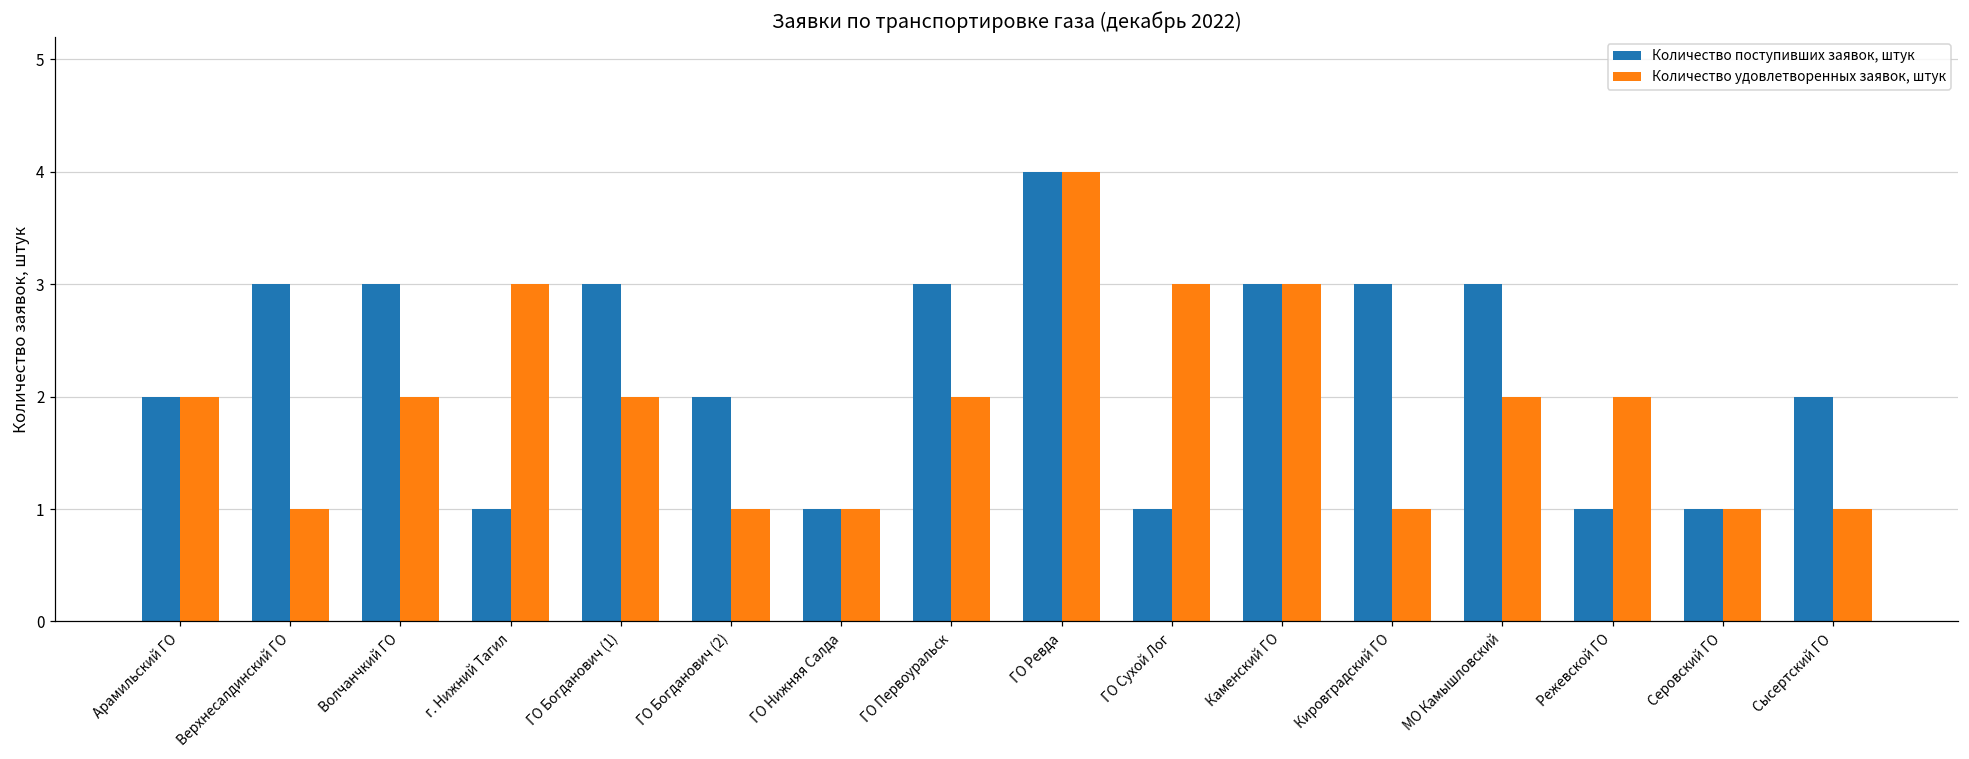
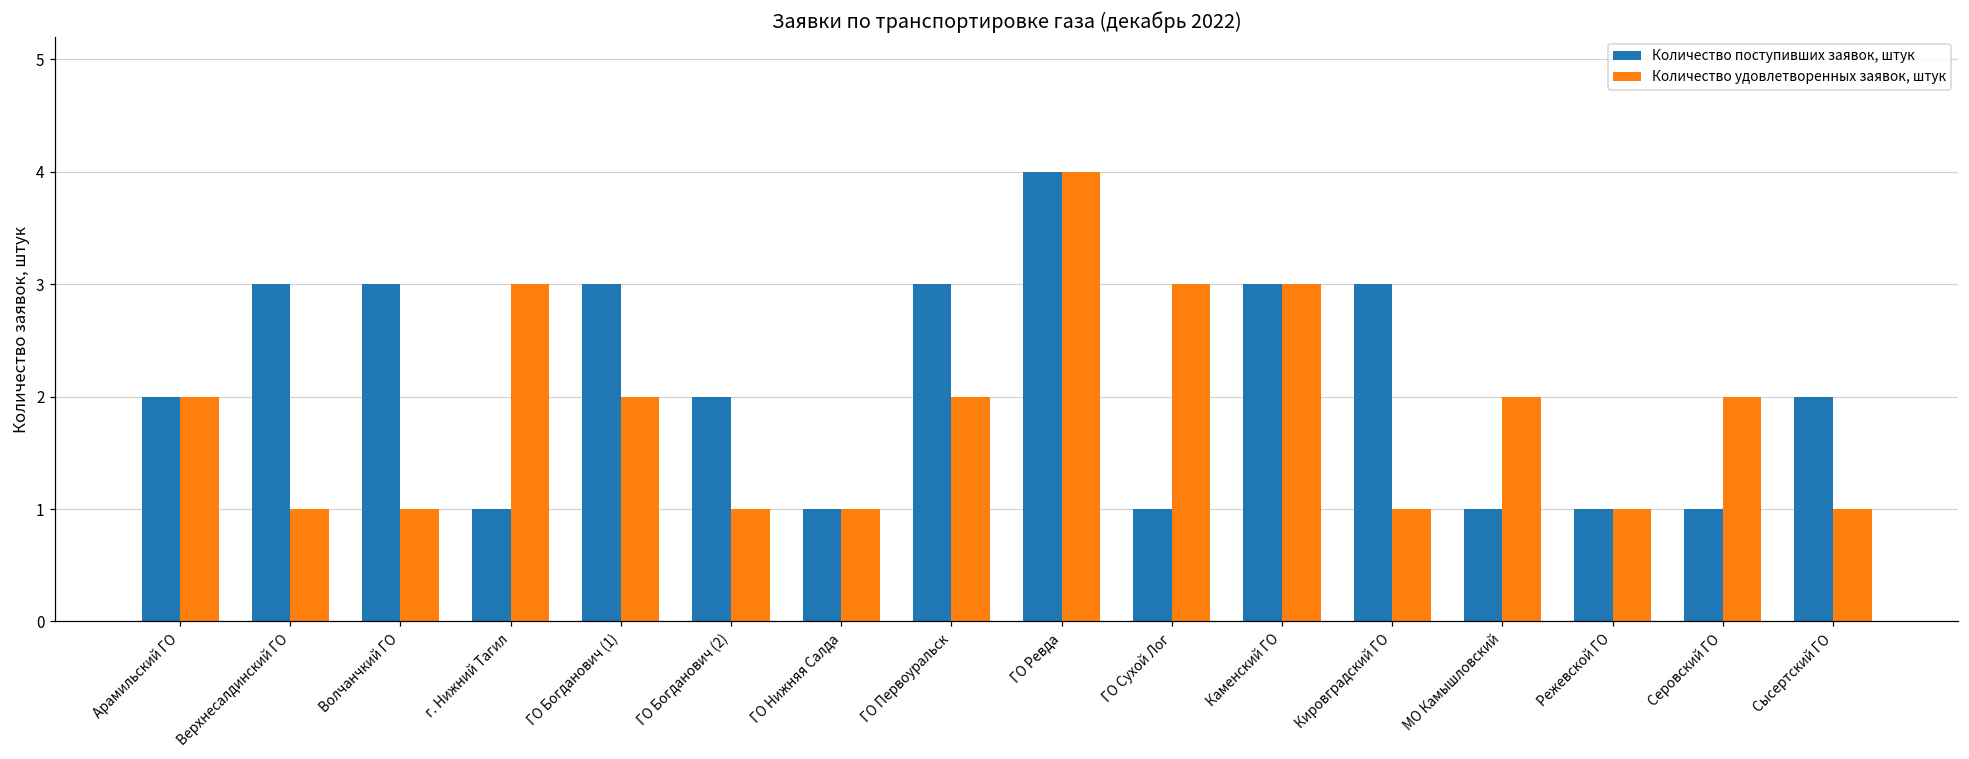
Количество удовлетворенных заявок, штук, Волчанчкий ГО: 2 -> 1
Количество поступивших заявок, штук, МО Камышловский: 3 -> 1
Количество удовлетворенных заявок, штук, Режевской ГО: 2 -> 1
Количество удовлетворенных заявок, штук, Серовский ГО: 1 -> 2
